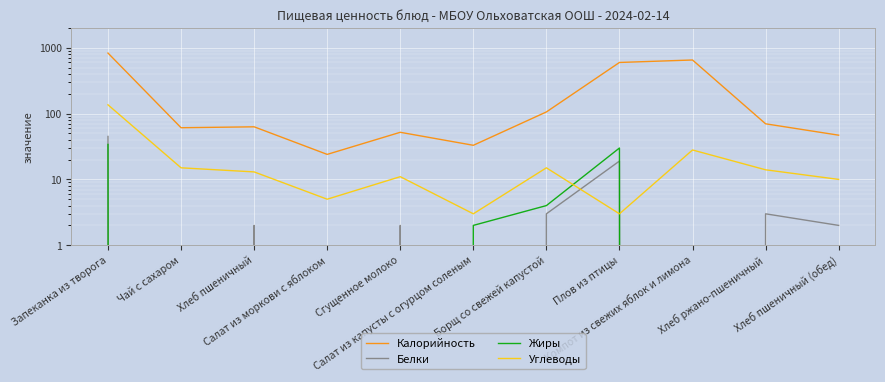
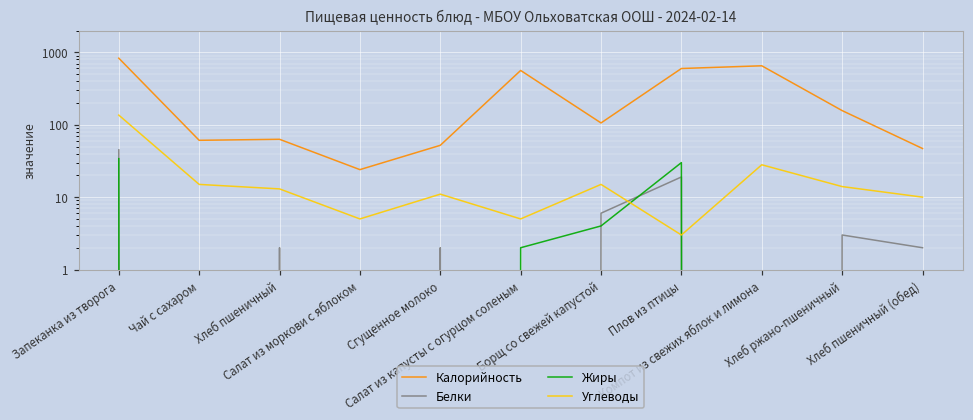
Калорийность, Салат из капусты с огурцом соленым: 30 -> 600
Углеводы, Салат из капусты с огурцом соленым: 3 -> 5
Белки, Борщ со свежей капустой: 3 -> 6
Калорийность, Хлеб ржано-пшеничный: 70 -> 160
